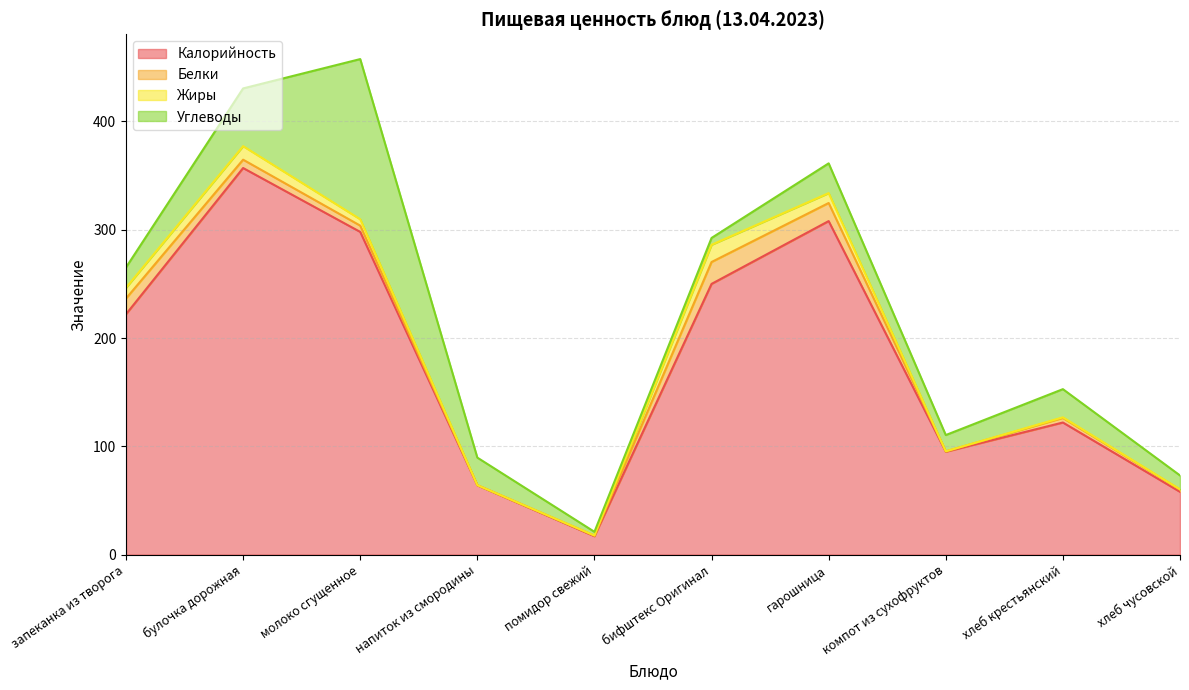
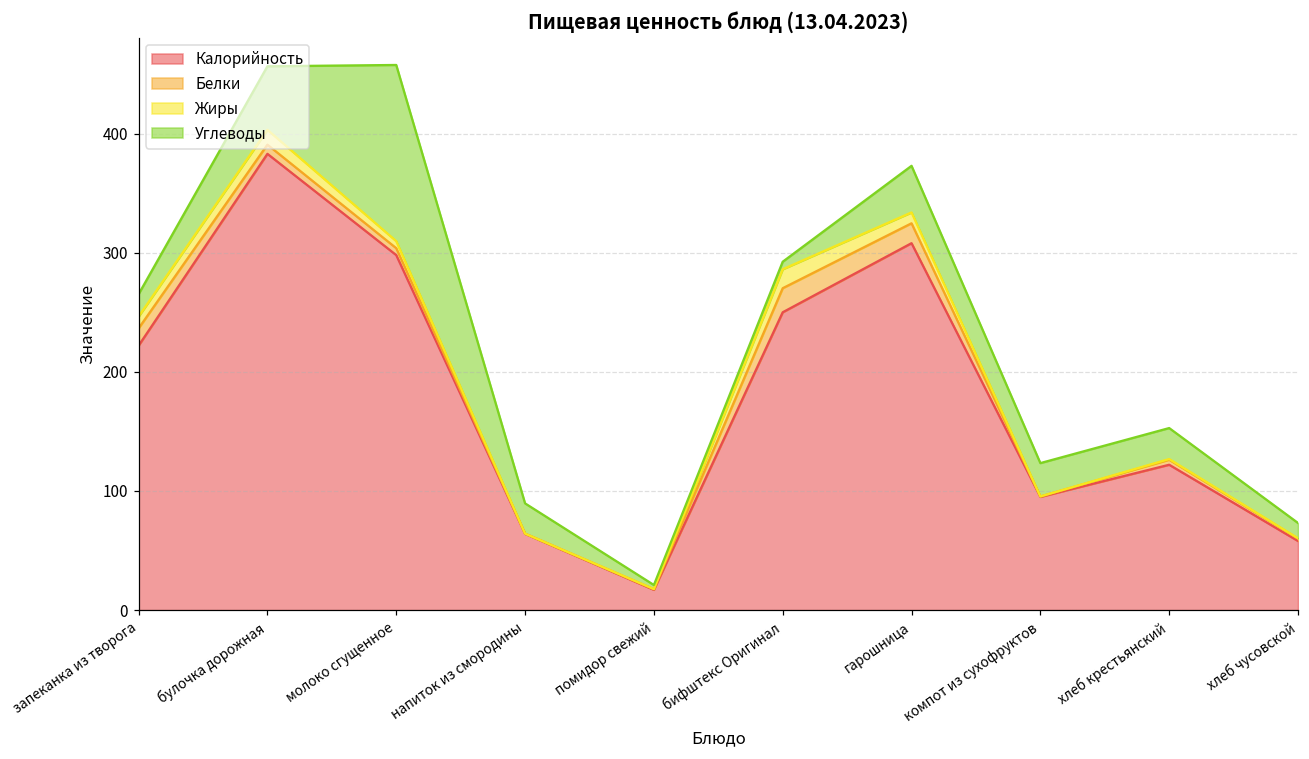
Калорийность, булочка дорожная: 357 -> 383
Углеводы, гарошница: 28 -> 39
Углеводы, компот из сухофруктов: 15 -> 28
